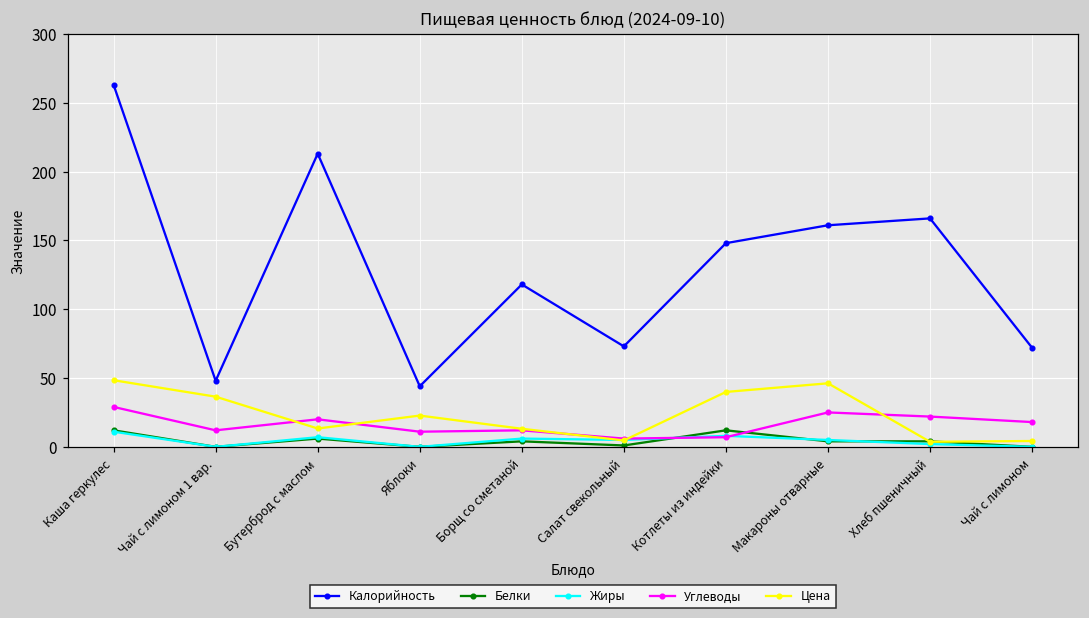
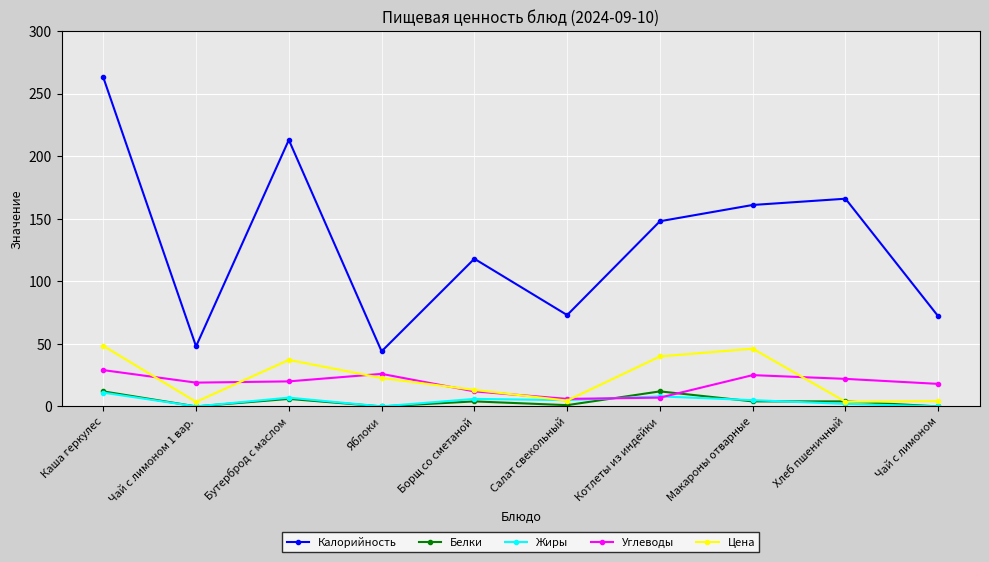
Углеводы, Чай с лимоном 1 вар.: 12 -> 19
Цена, Чай с лимоном 1 вар.: 36 -> 4
Цена, Бутерброд с маслом: 13 -> 37
Углеводы, Яблоки: 11 -> 26
